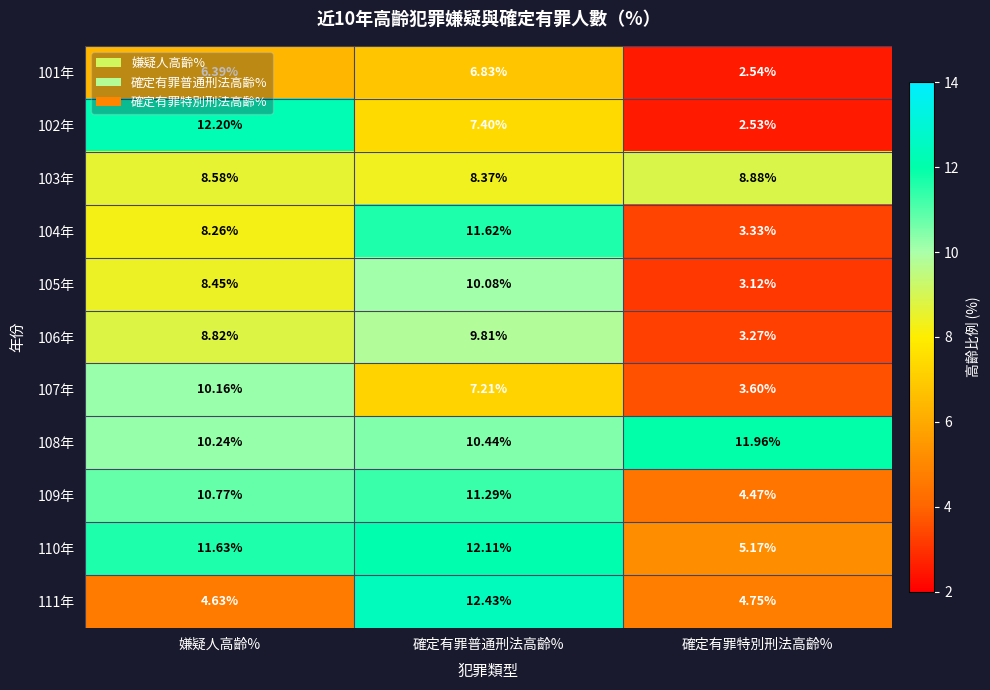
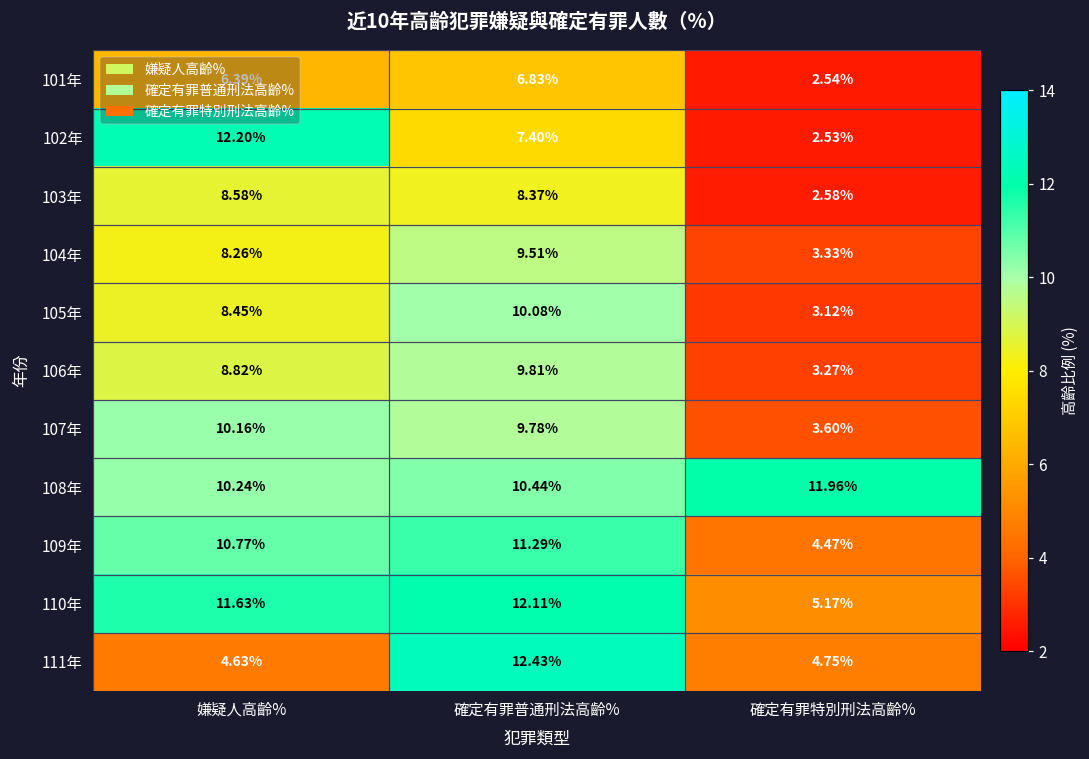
103年, 確定有罪特別刑法高齡%: 8.88% -> 2.58%
104年, 確定有罪普通刑法高齡%: 11.62% -> 9.51%
107年, 確定有罪普通刑法高齡%: 7.21% -> 9.78%
